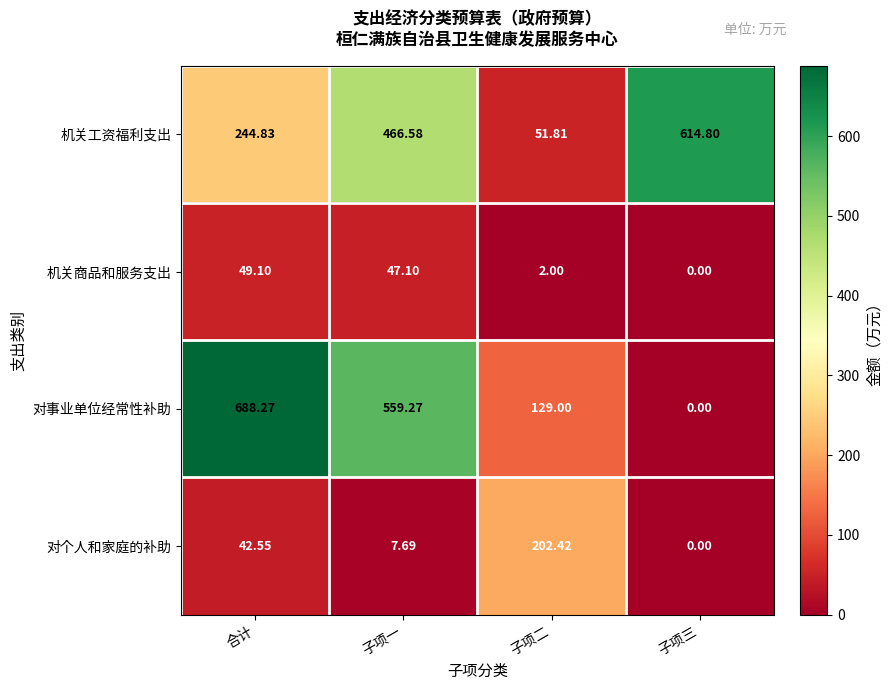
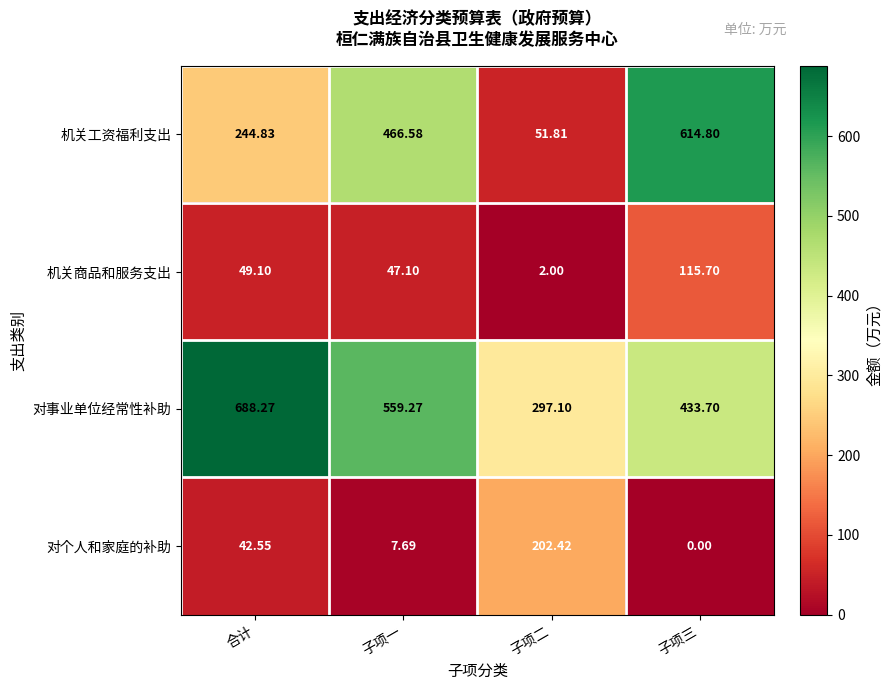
机关商品和服务支出, 子项三: 0.00 -> 115.70
对事业单位经常性补助, 子项二: 129.00 -> 297.10
对事业单位经常性补助, 子项三: 0.00 -> 433.70
